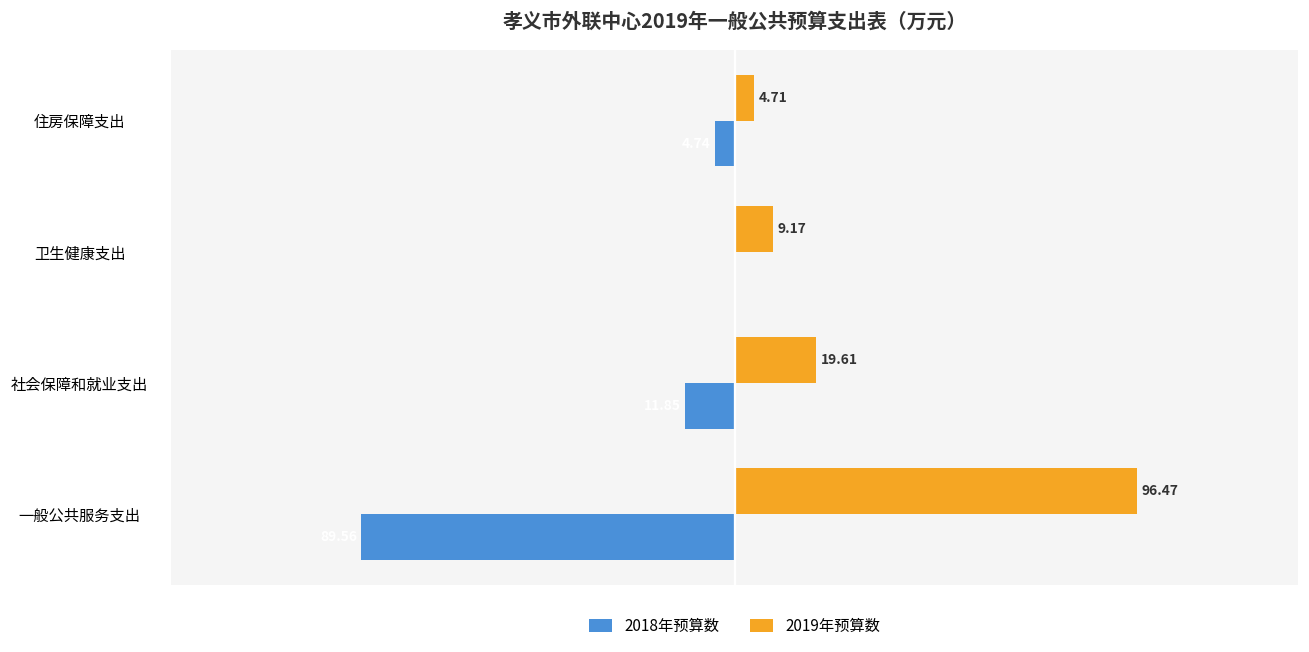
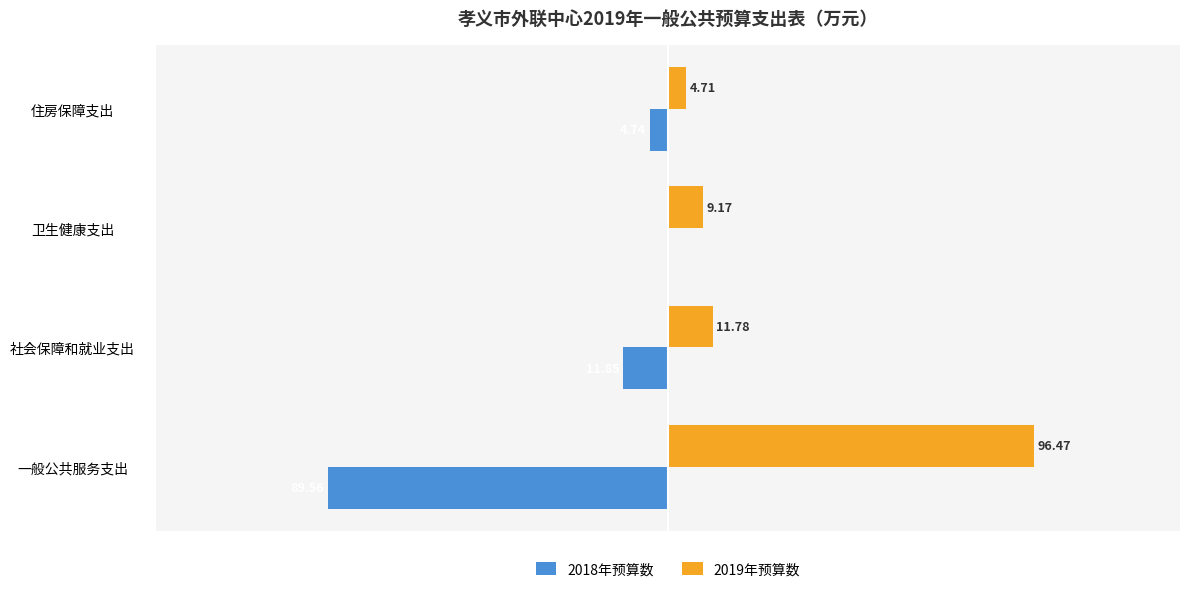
2019年预算数, 社会保障和就业支出: 19.61 -> 11.78
